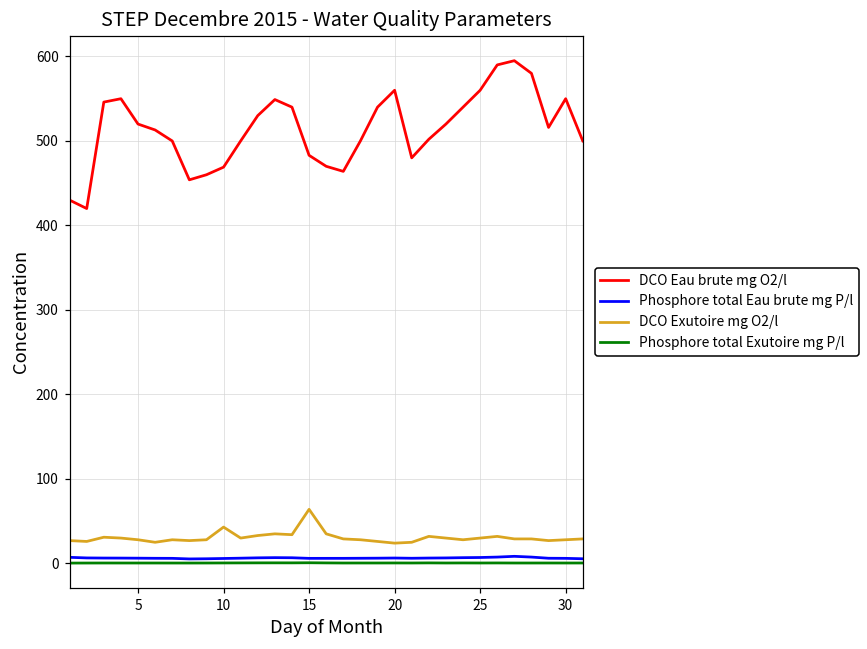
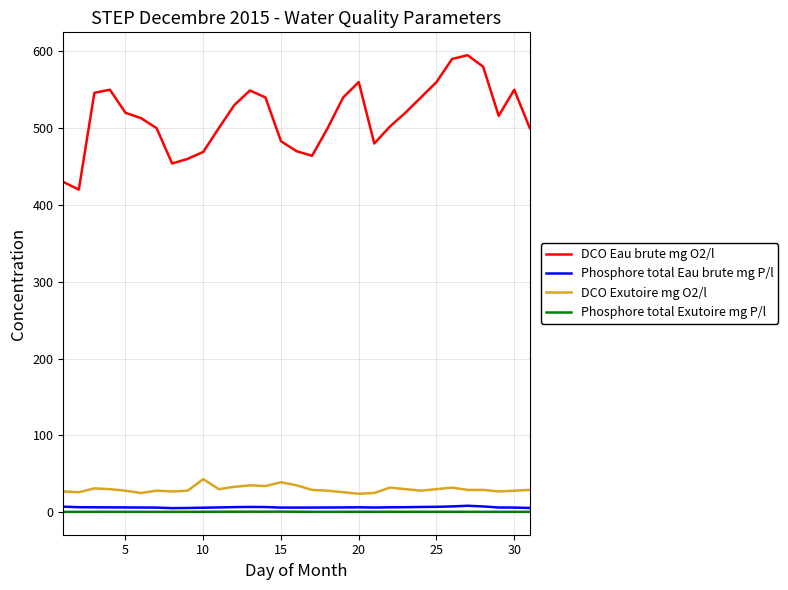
DCO Exutoire mg O2/l, 15: 60 -> 40
